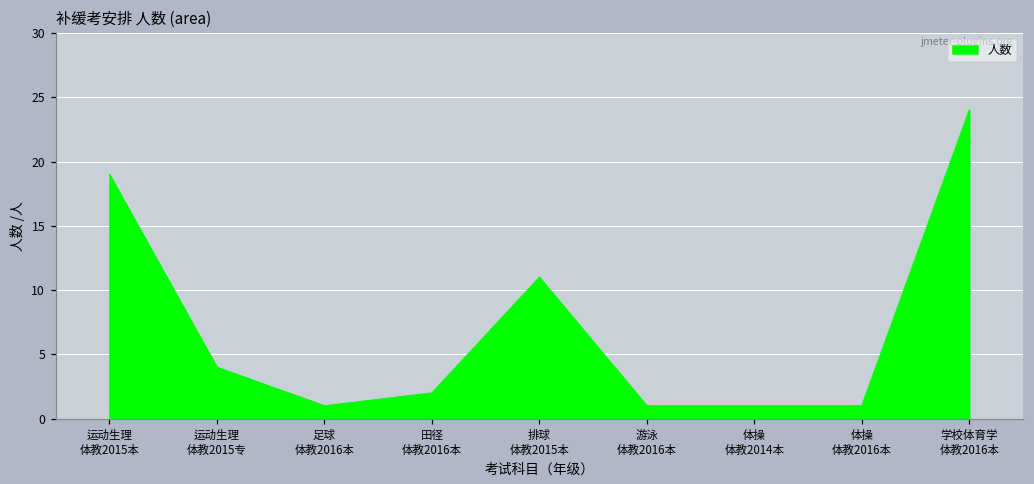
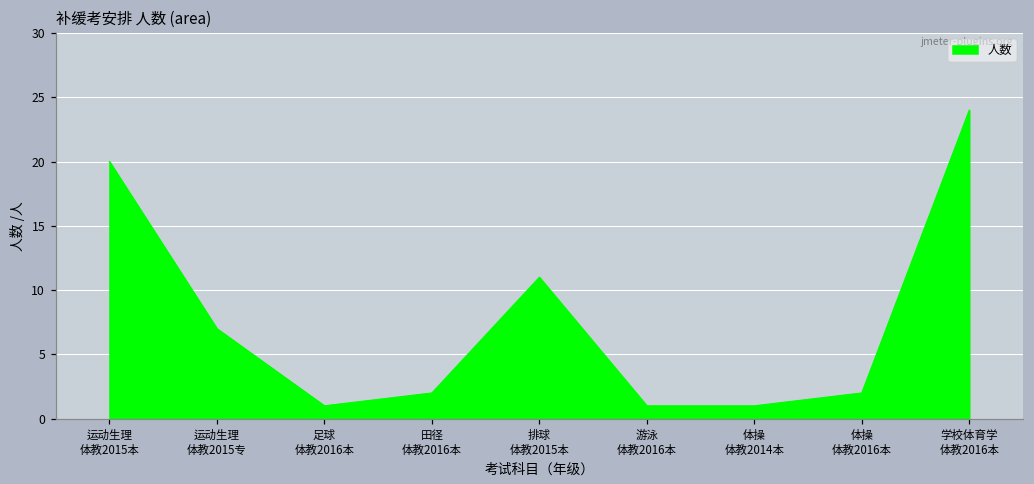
运动生理 体教2015本: 19 -> 20
运动生理 体教2015专: 4 -> 7
体操 体教2016本: 1 -> 2
